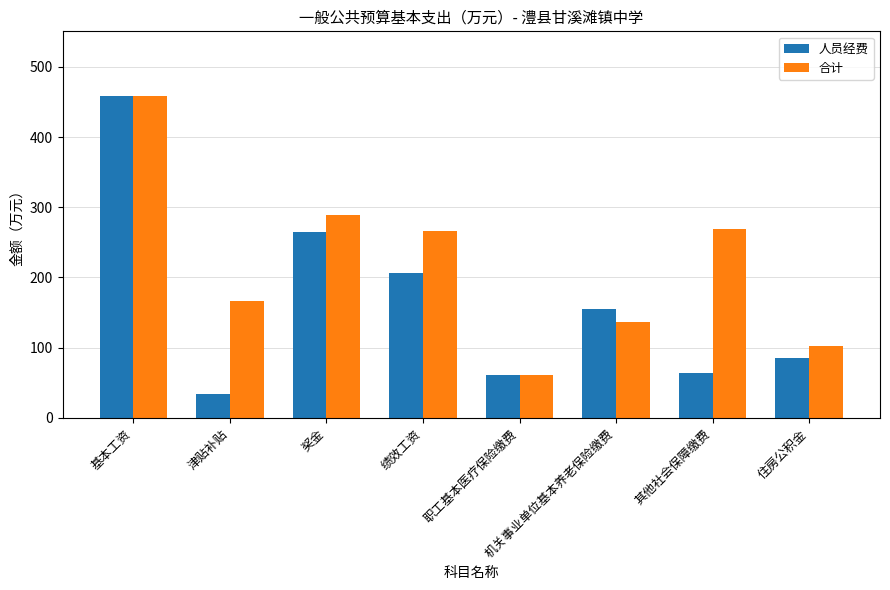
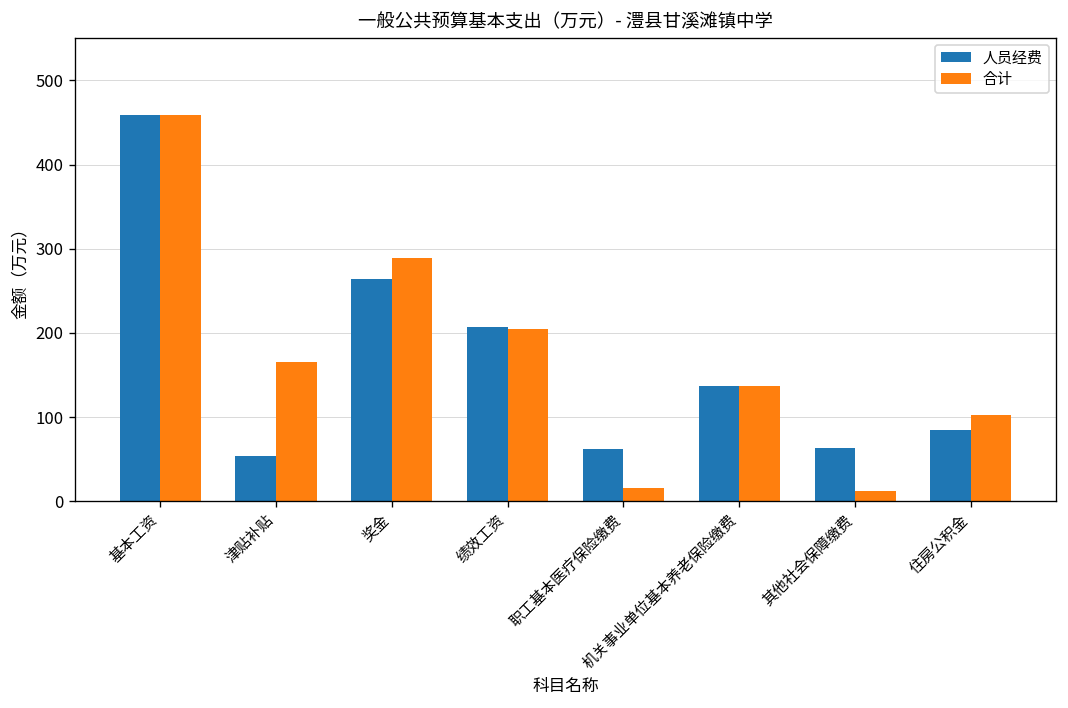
人员经费, 津贴补贴: 30 -> 50
合计, 绩效工资: 270 -> 200
合计, 职工基本医疗保险缴费: 60 -> 20
人员经费, 机关事业单位基本养老保险缴费: 150 -> 140
合计, 其他社会保障缴费: 270 -> 10
